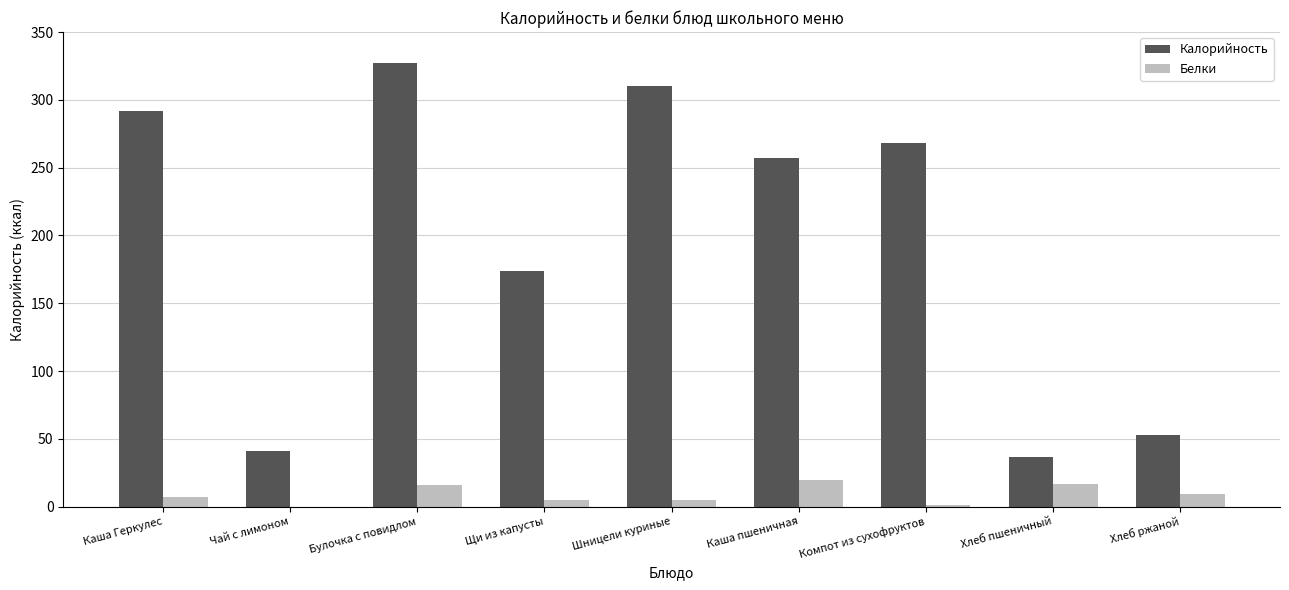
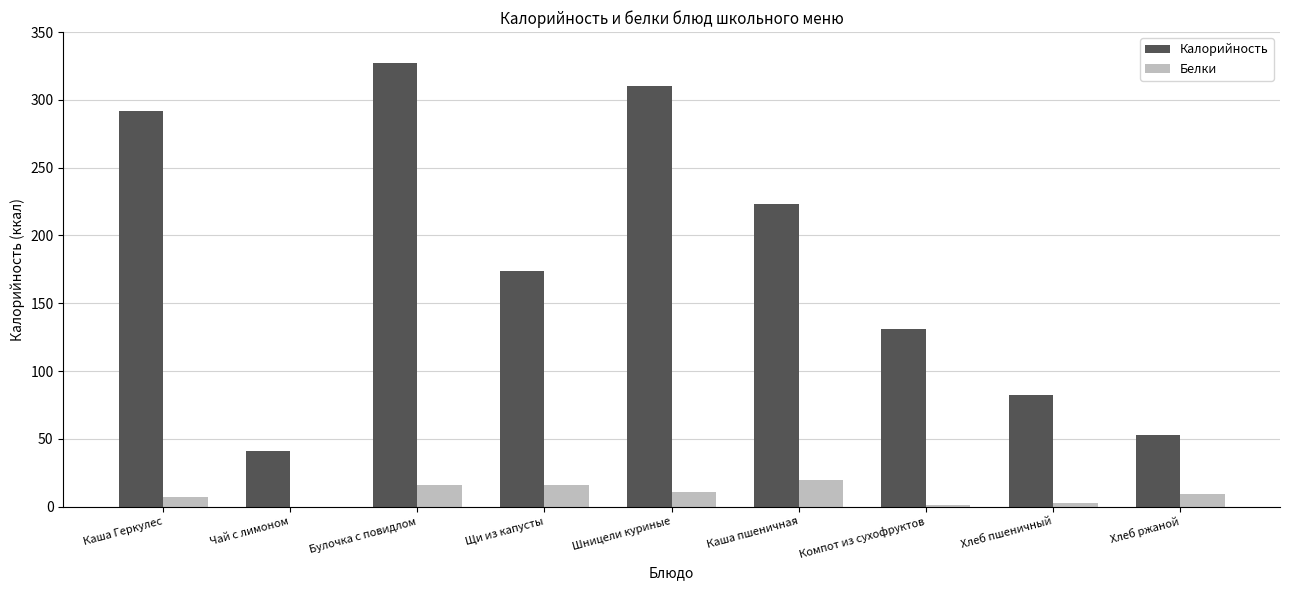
Белки, Щи из капусты: 5 -> 16
Белки, Шницели куриные: 5 -> 11
Калорийность, Каша пшеничная: 257 -> 223
Калорийность, Компот из сухофруктов: 268 -> 131
Калорийность, Хлеб пшеничный: 37 -> 82
Белки, Хлеб пшеничный: 17 -> 3
